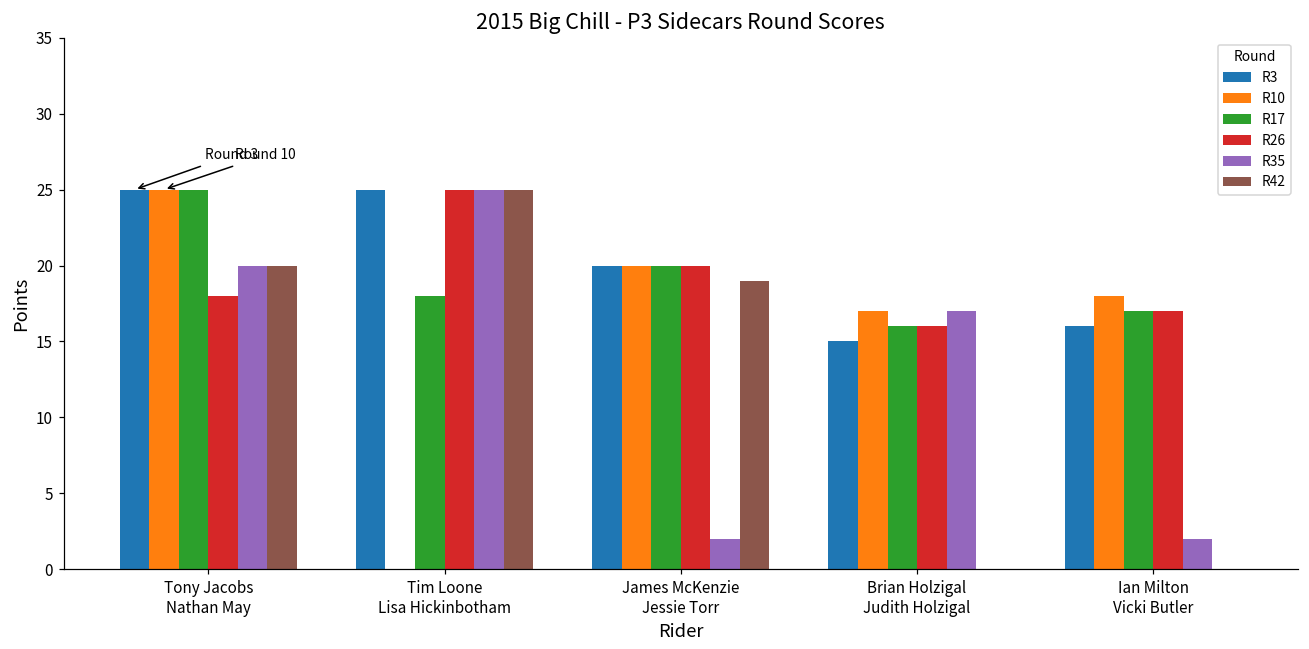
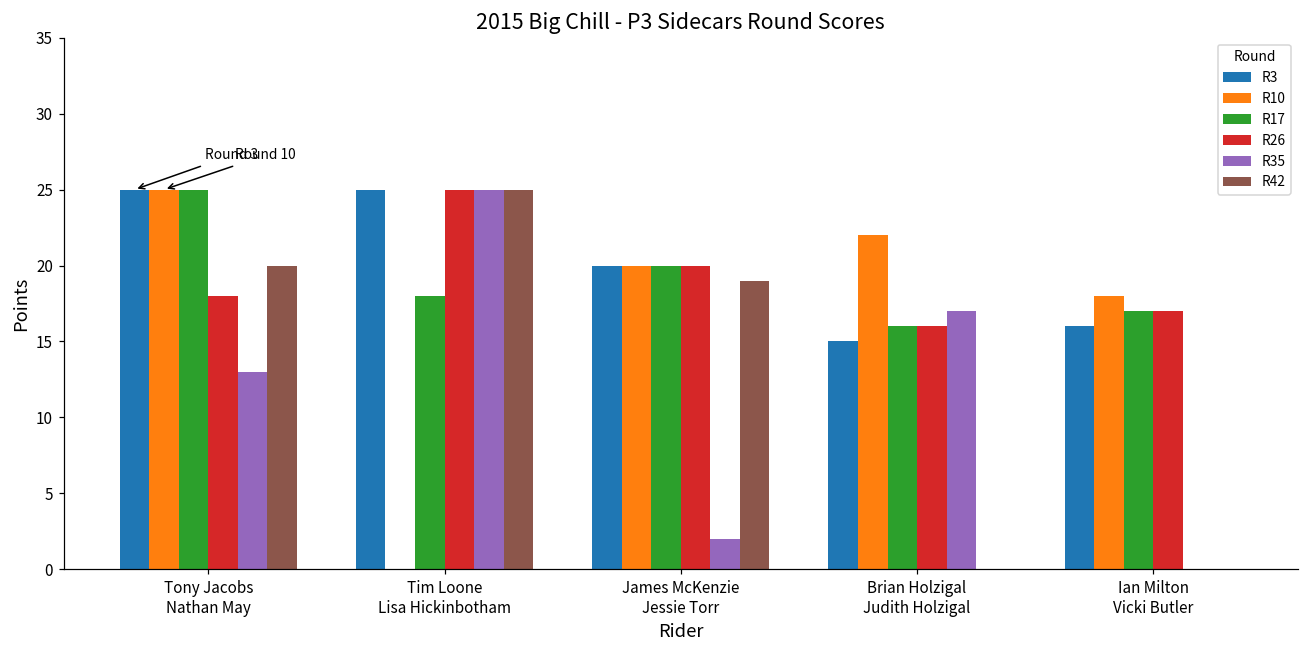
R35, Tony Jacobs Nathan May: 20 -> 13
R10, Brian Holzigal Judith Holzigal: 17 -> 22
R35, Ian Milton Vicki Butler: 2 -> 0
